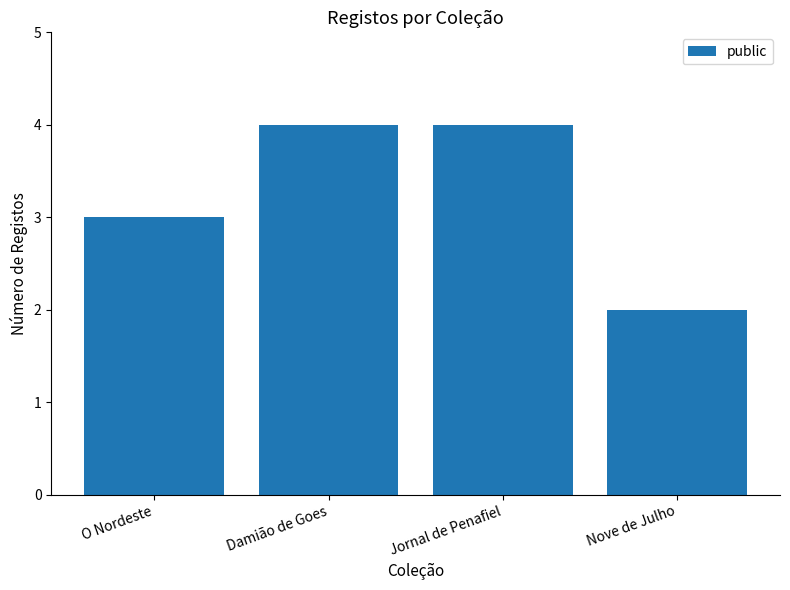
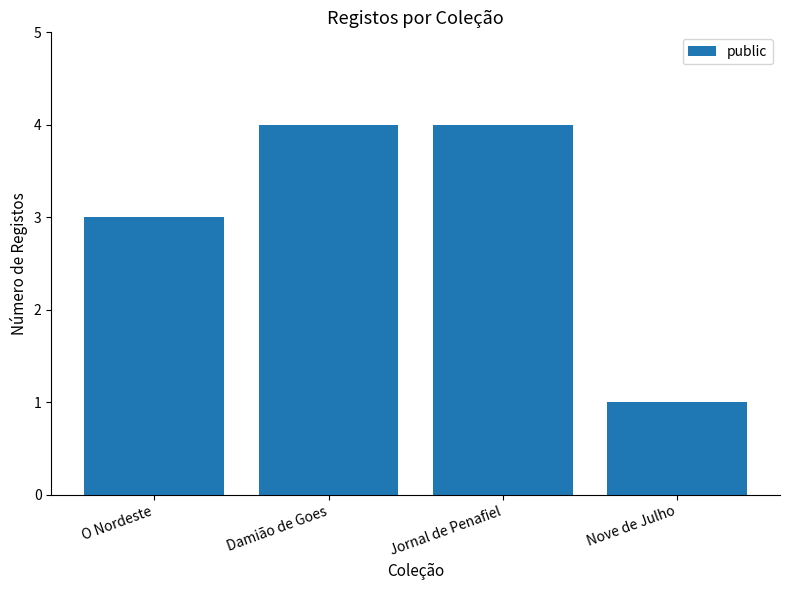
Nove de Julho: 2 -> 1
